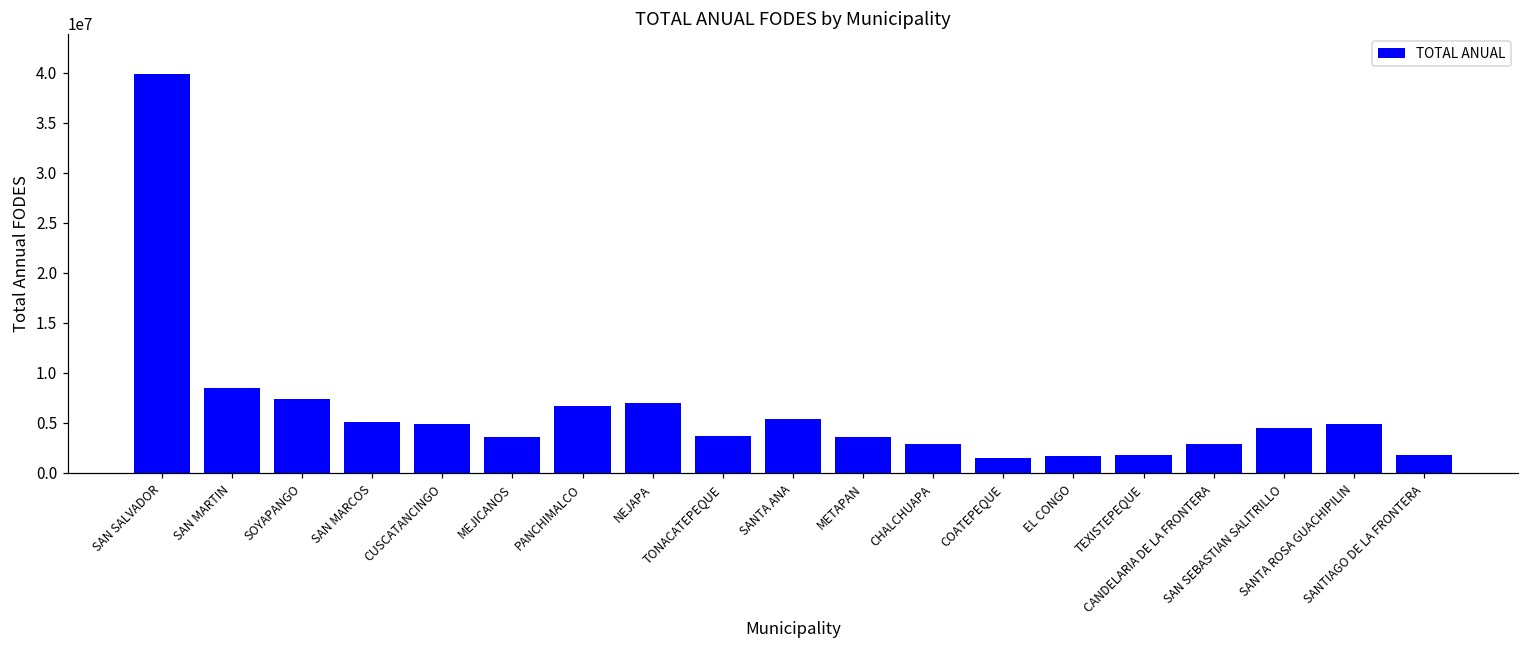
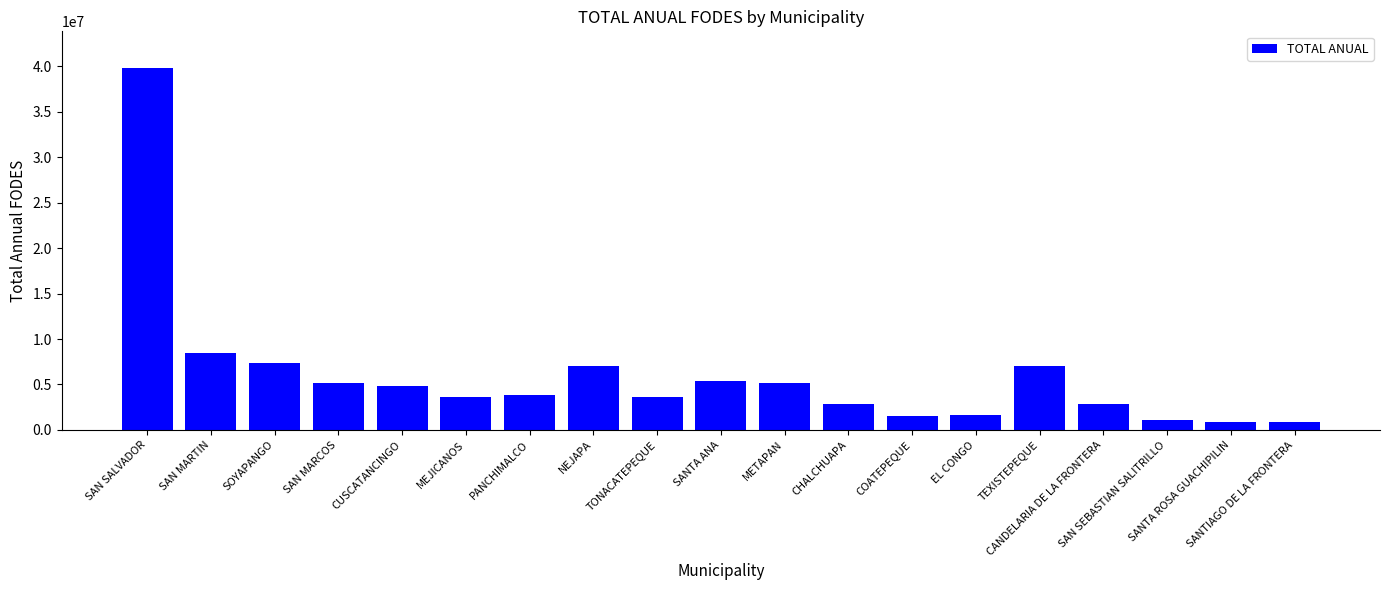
PANCHIMALCO: 7000000 -> 4000000
METAPAN: 4000000 -> 5000000
TEXISTEPEQUE: 2000000 -> 7000000
SAN SEBASTIAN SALITRILLO: 4000000 -> 1000000
SANTA ROSA GUACHIPILIN: 5000000 -> 1000000
SANTIAGO DE LA FRONTERA: 2000000 -> 1000000
